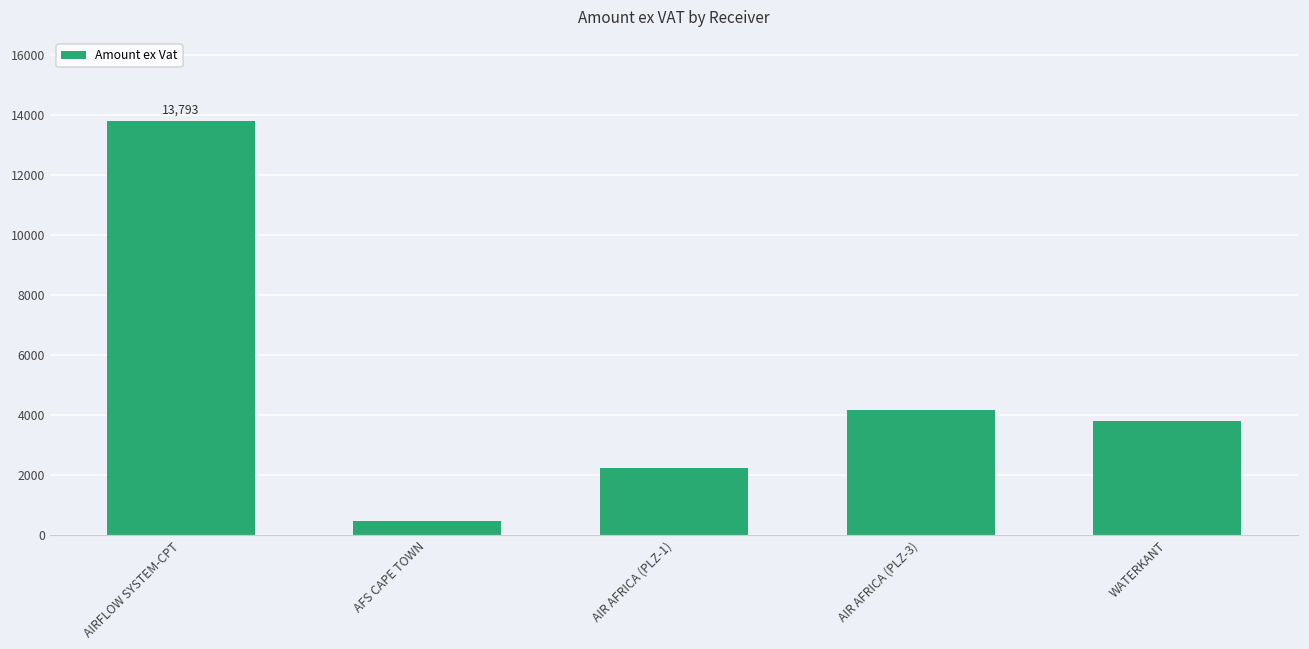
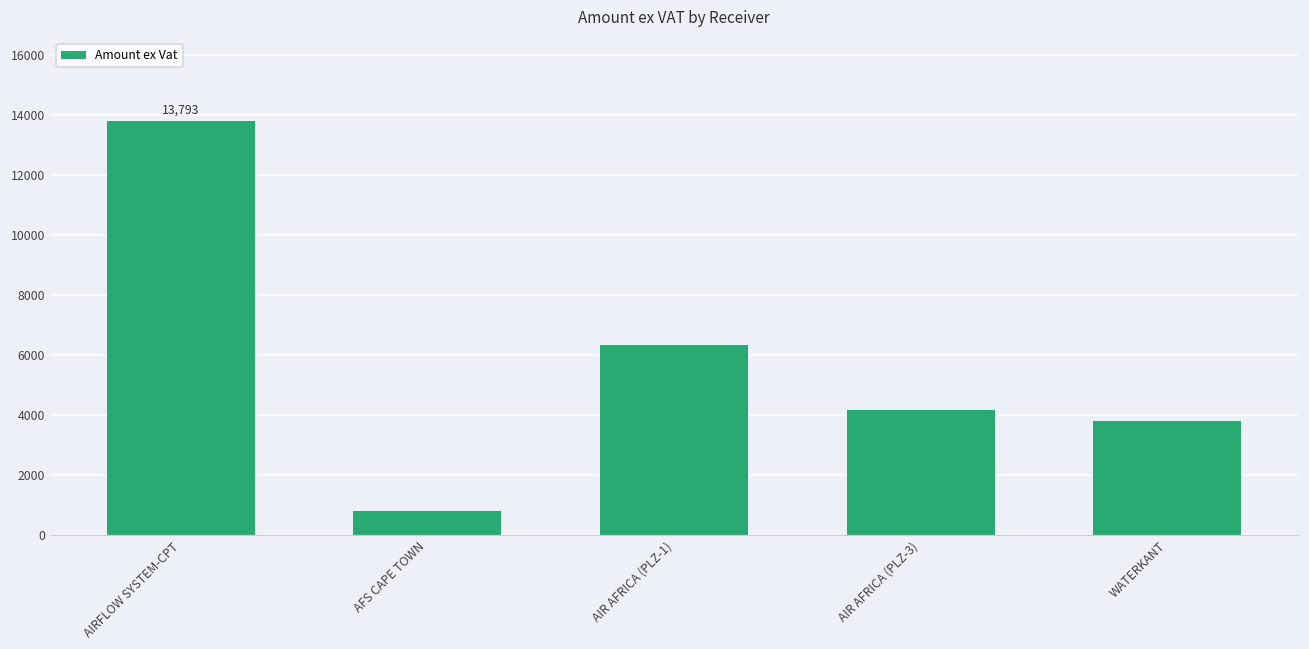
AFS CAPE TOWN: 500 -> 800
AIR AFRICA (PLZ-1): 2200 -> 6300
